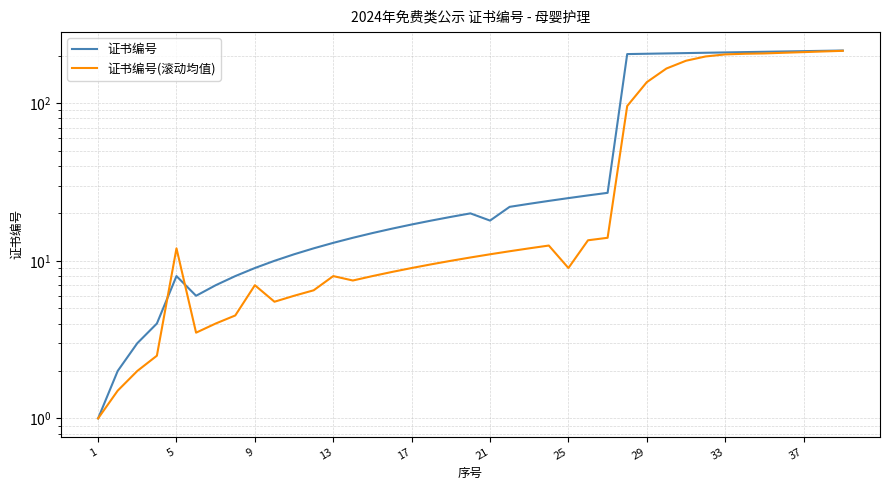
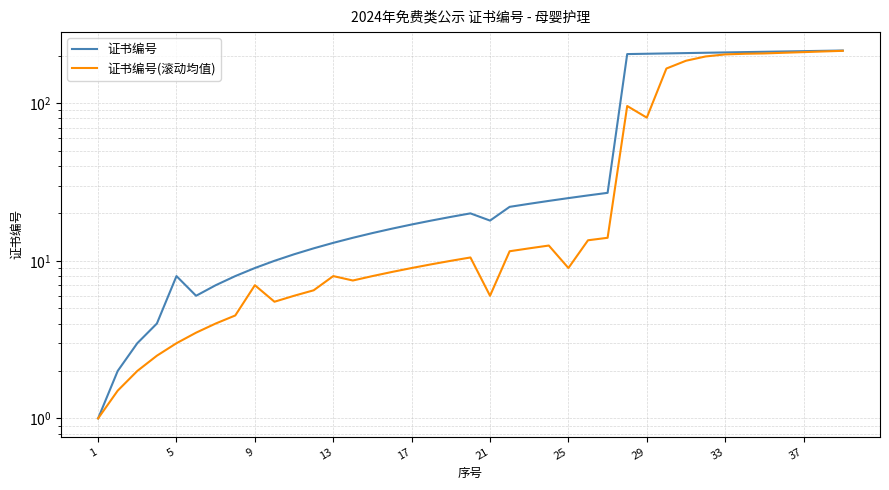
证书编号(滚动均值), 5: 12 -> 3.0
证书编号(滚动均值), 21: 11 -> 6.0
证书编号(滚动均值), 29: 140 -> 80
